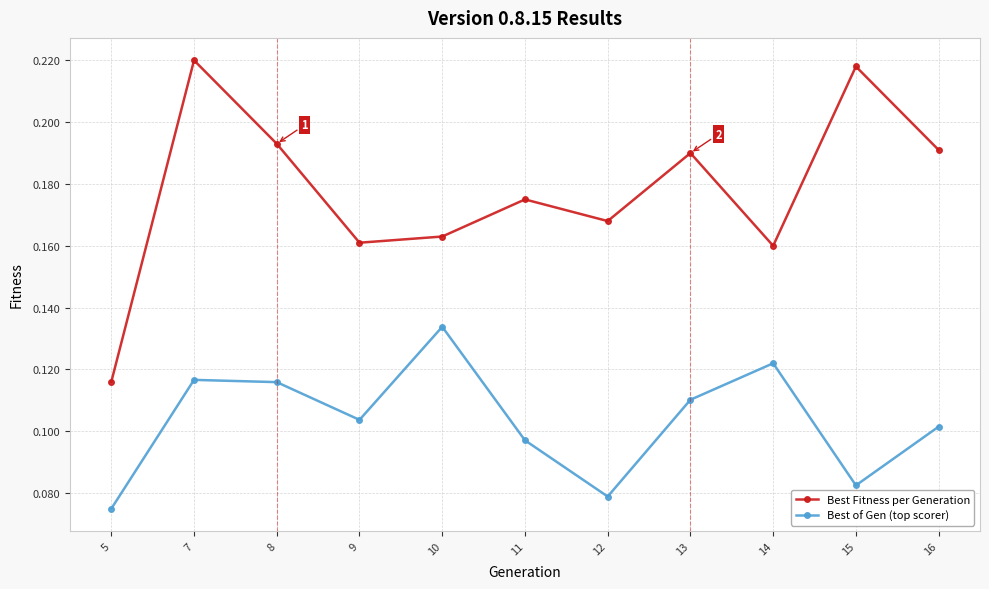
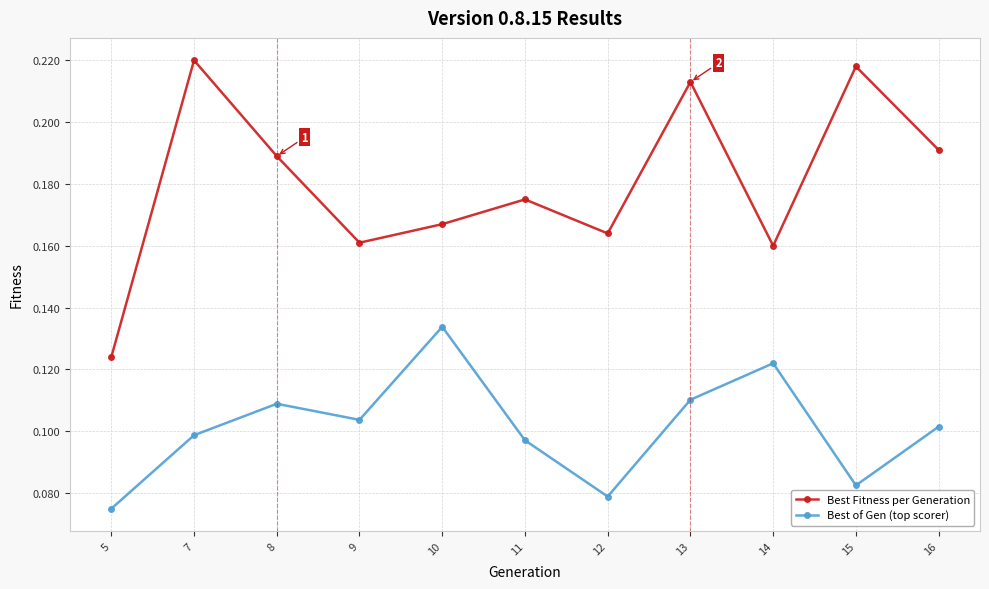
Best Fitness per Generation, 5: 0.116 -> 0.124
Best of Gen (top scorer), 7: 0.117 -> 0.099
Best Fitness per Generation, 8: 0.193 -> 0.189
Best of Gen (top scorer), 8: 0.116 -> 0.109
Best Fitness per Generation, 10: 0.163 -> 0.167
Best Fitness per Generation, 12: 0.168 -> 0.164
Best Fitness per Generation, 13: 0.190 -> 0.213
